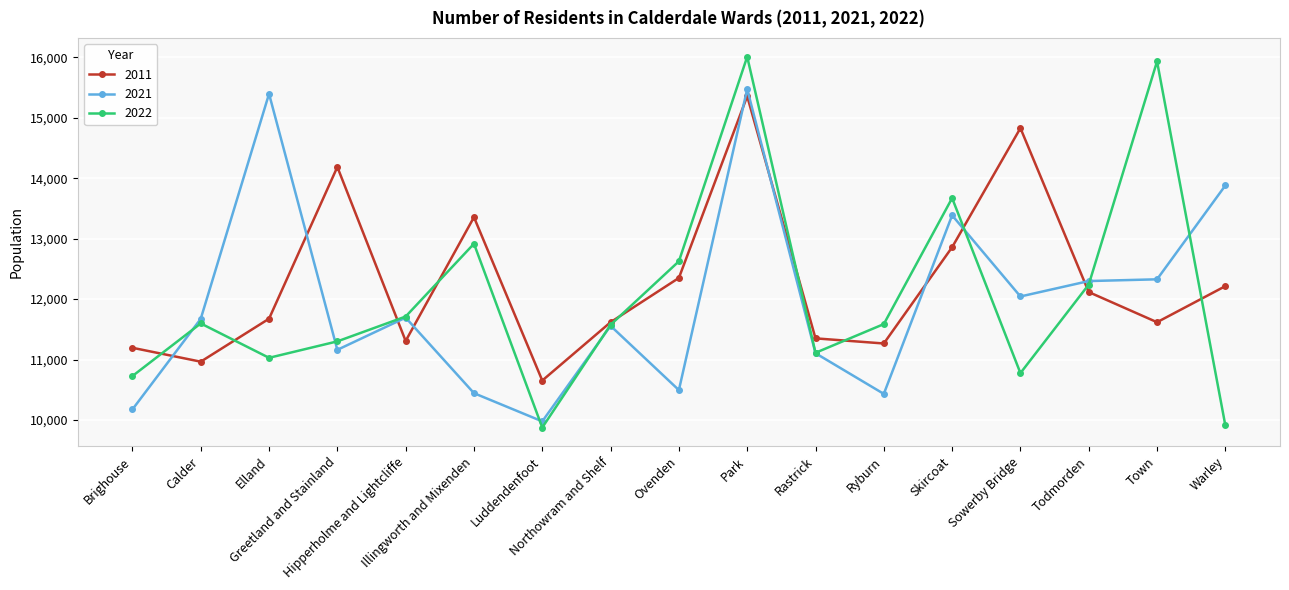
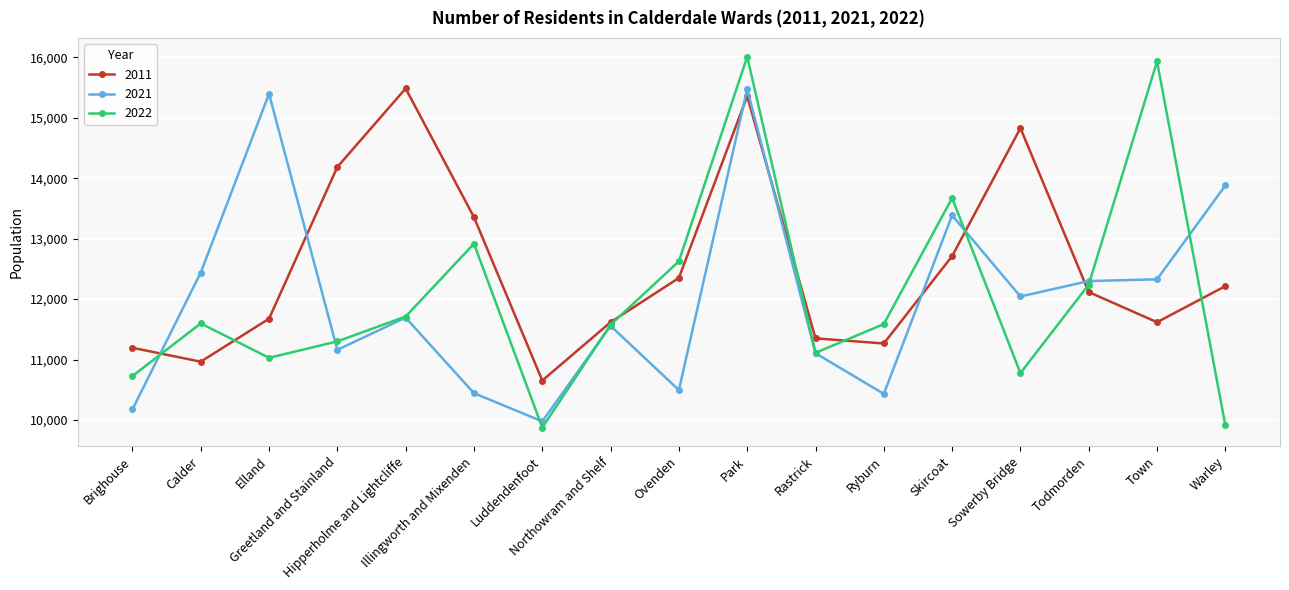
2021, Calder: 11,700 -> 12,400
2011, Hipperholme and Lightcliffe: 11,300 -> 15,500
2011, Skircoat: 12,900 -> 12,700
